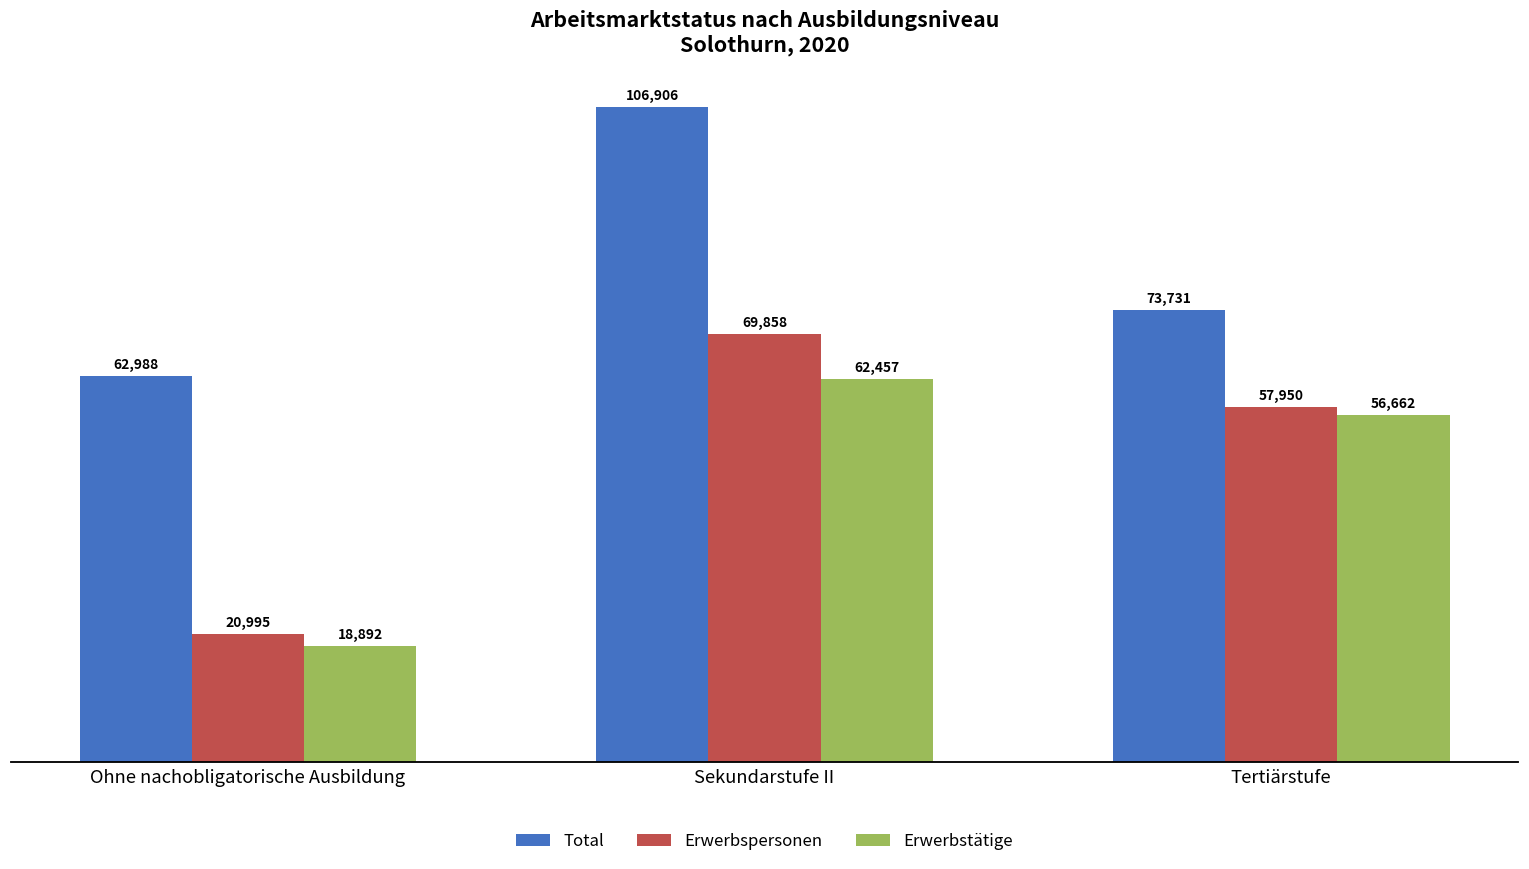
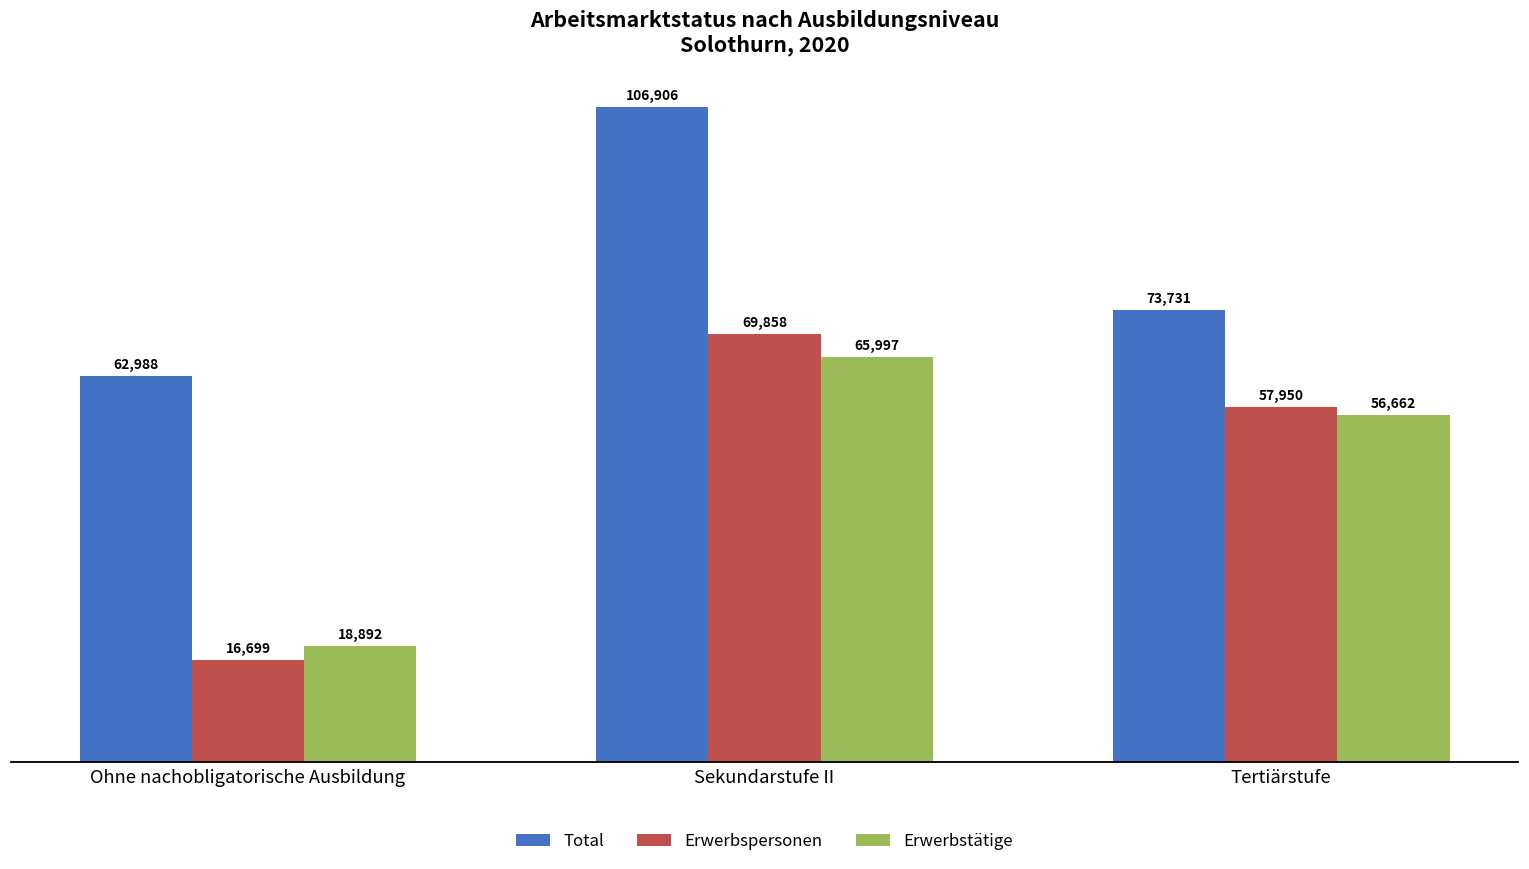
Erwerbspersonen, Ohne nachobligatorische Ausbildung: 20,995 -> 16,699
Erwerbstätige, Sekundarstufe II: 62,457 -> 65,997
